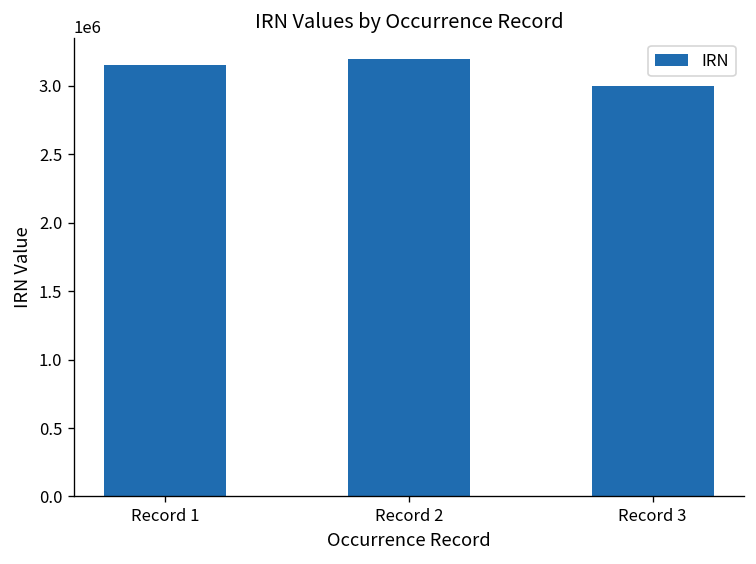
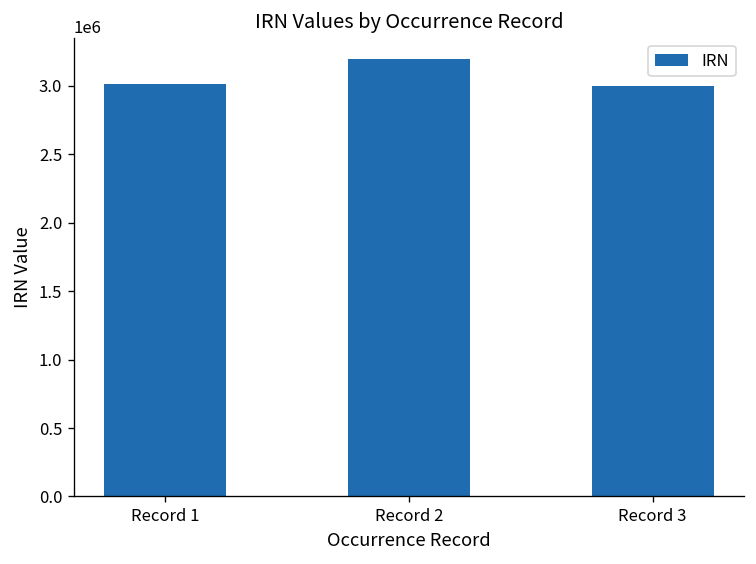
Record 1: 3150000 -> 3010000
